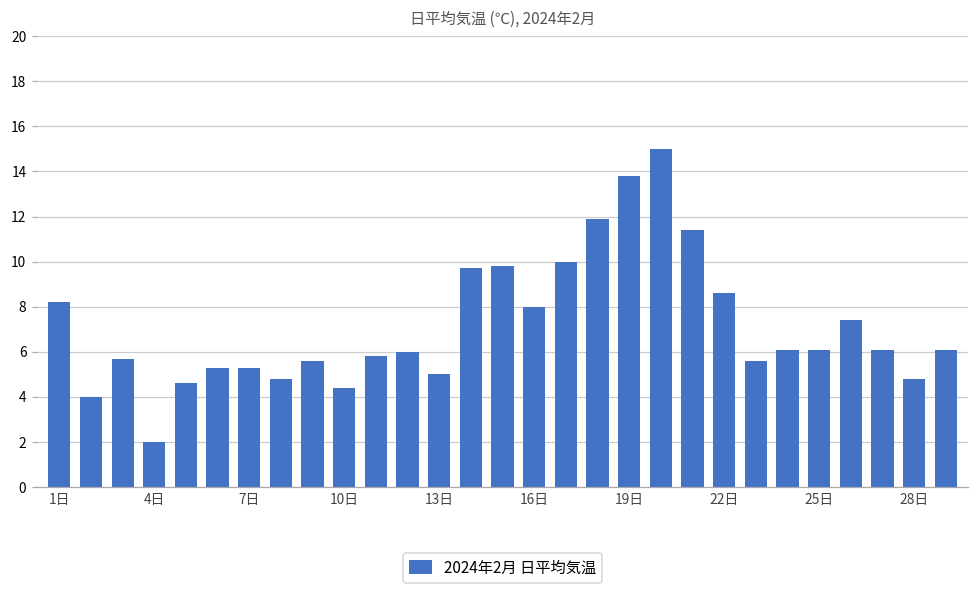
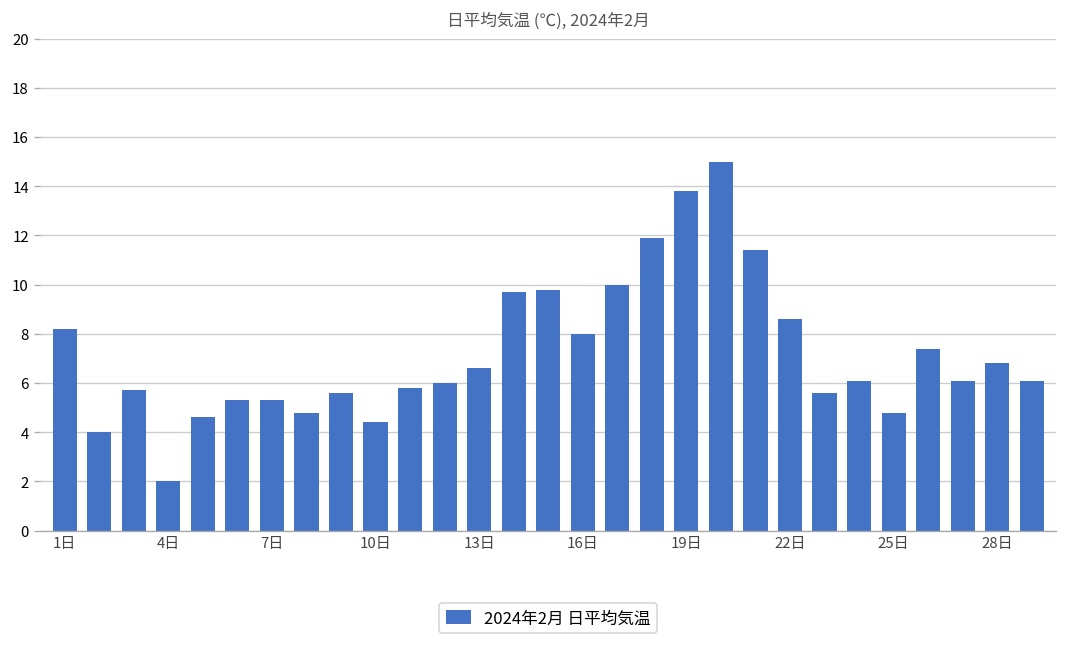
13日: 5.0 -> 6.6
25日: 6.1 -> 4.8
28日: 4.8 -> 6.8
